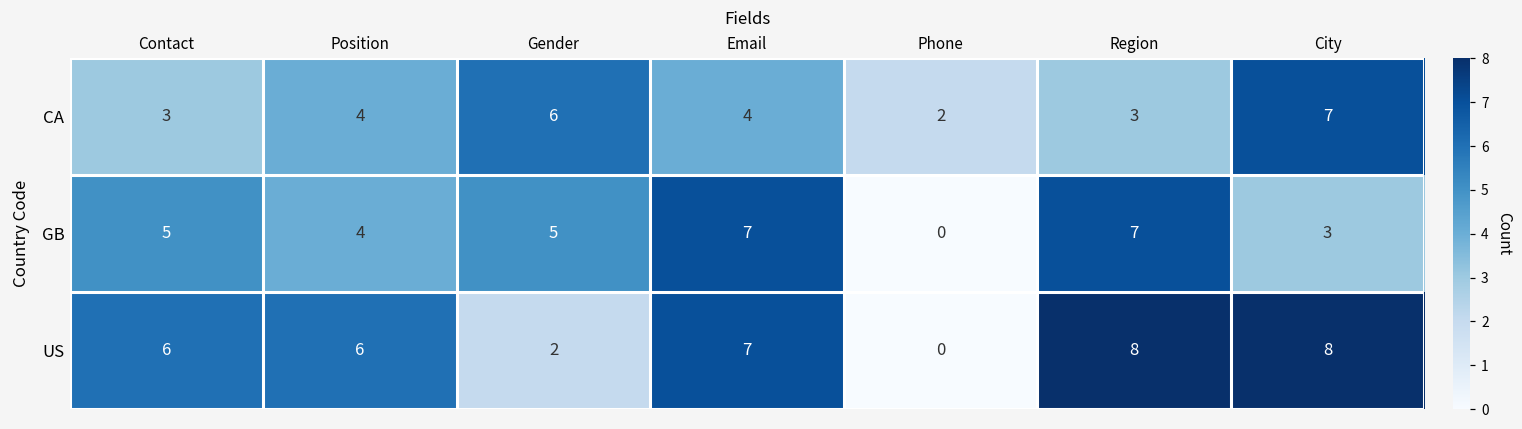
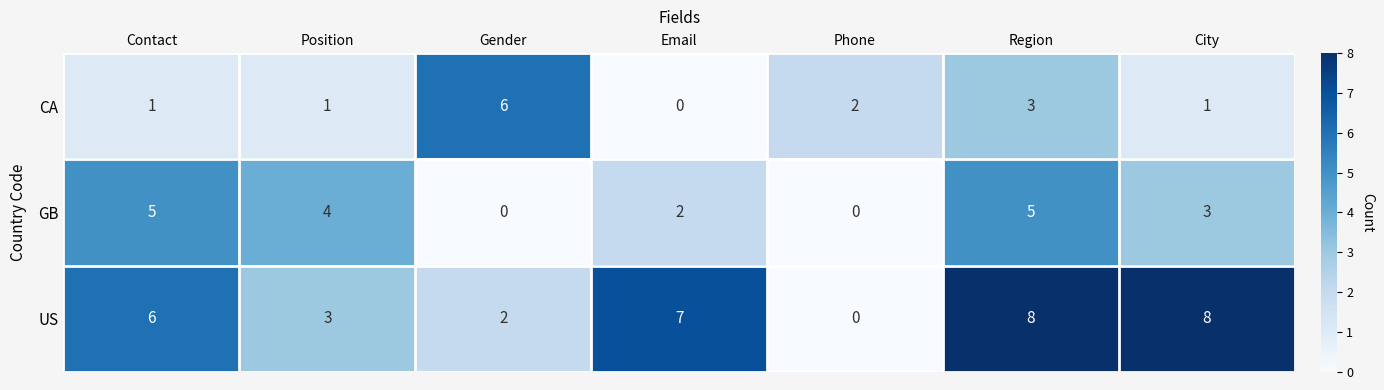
CA, Contact: 3 -> 1
CA, Position: 4 -> 1
CA, Email: 4 -> 0
CA, City: 7 -> 1
GB, Gender: 5 -> 0
GB, Email: 7 -> 2
GB, Region: 7 -> 5
US, Position: 6 -> 3
